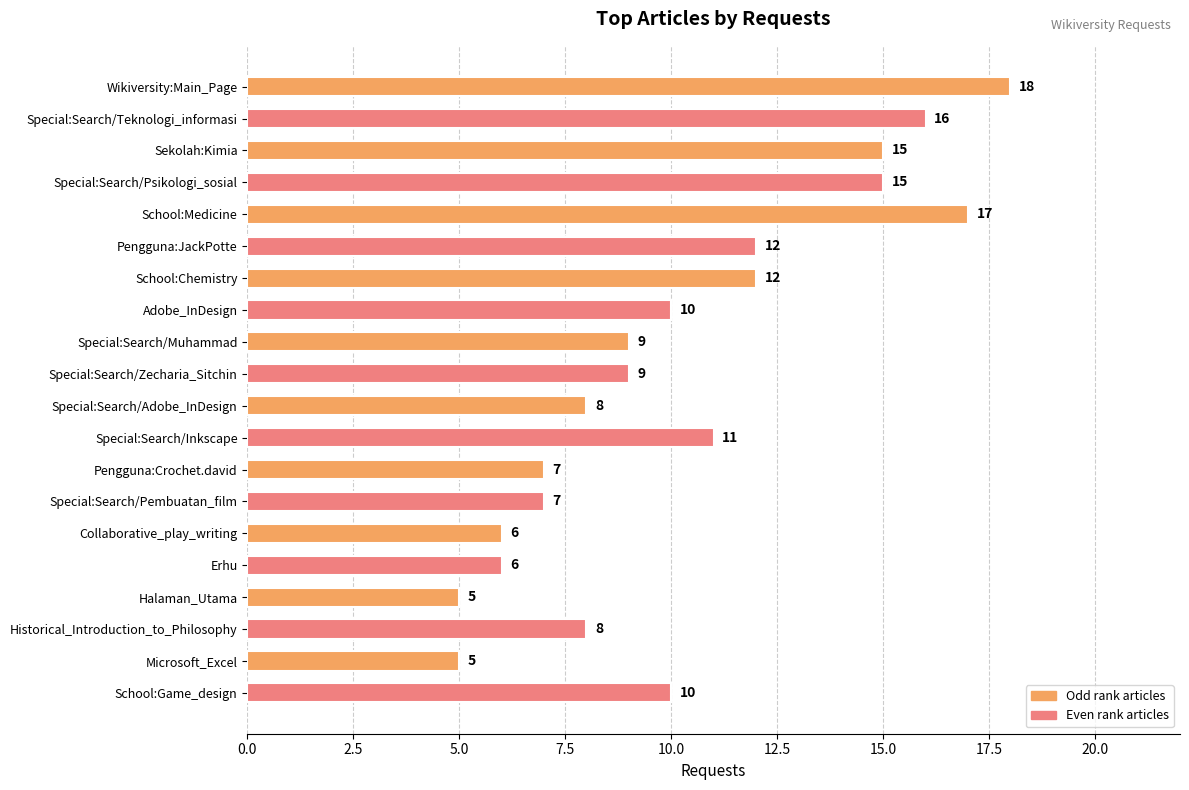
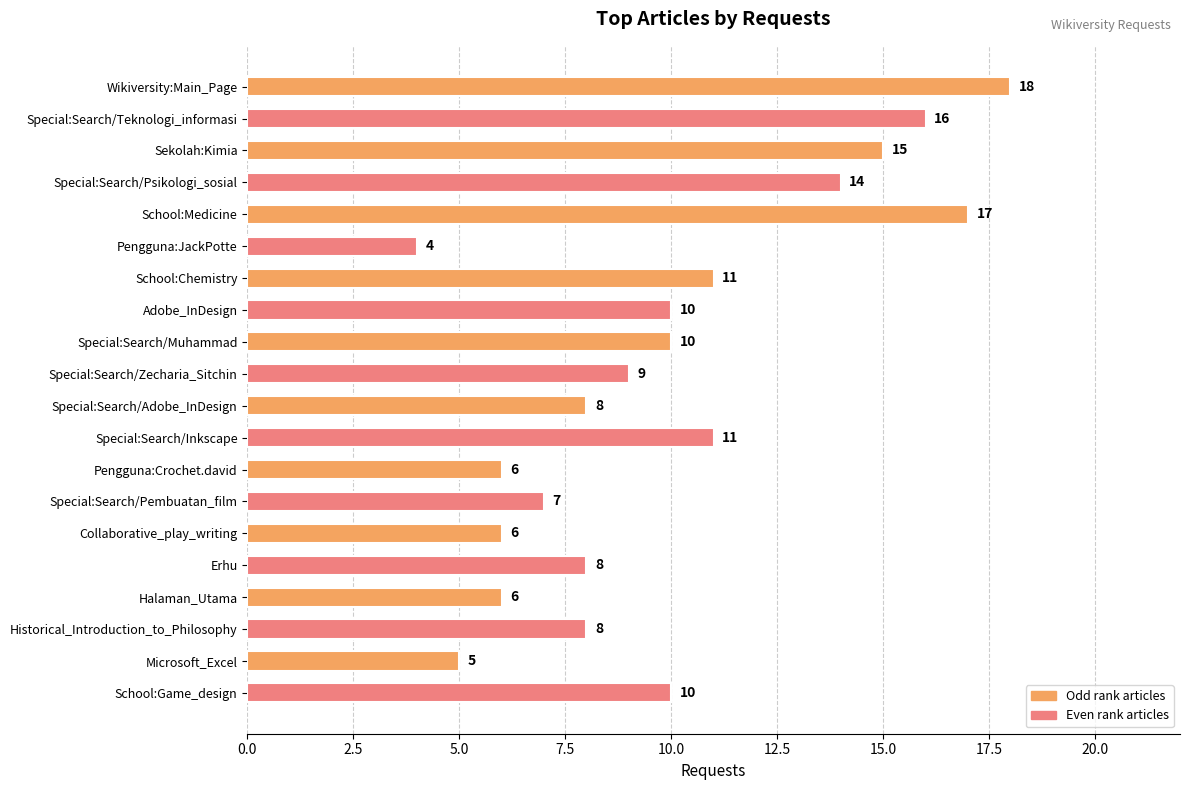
Special:Search/Psikologi_sosial: 15 -> 14
Pengguna:JackPotte: 12 -> 4
School:Chemistry: 12 -> 11
Special:Search/Muhammad: 9 -> 10
Pengguna:Crochet.david: 7 -> 6
Erhu: 6 -> 8
Halaman_Utama: 5 -> 6
